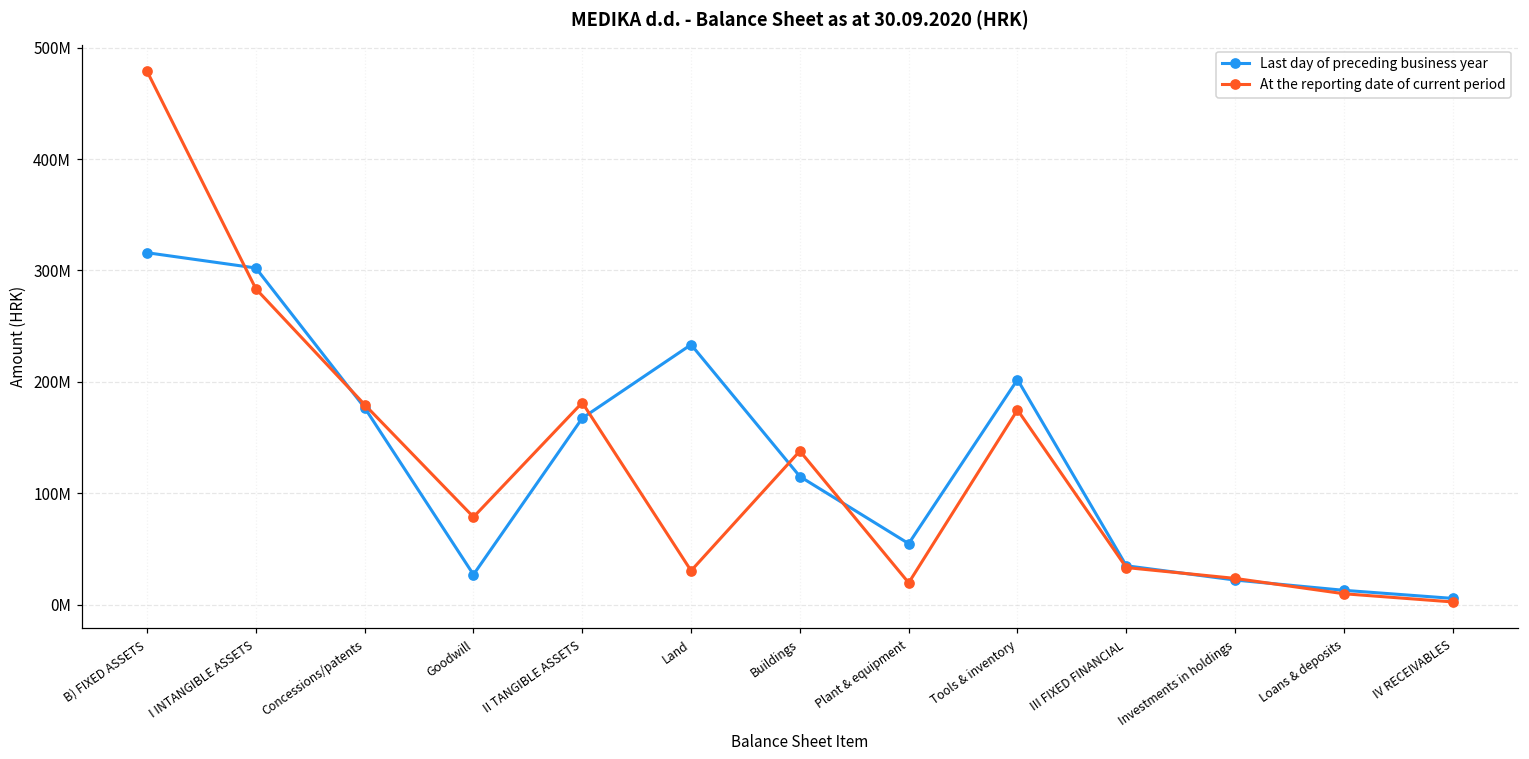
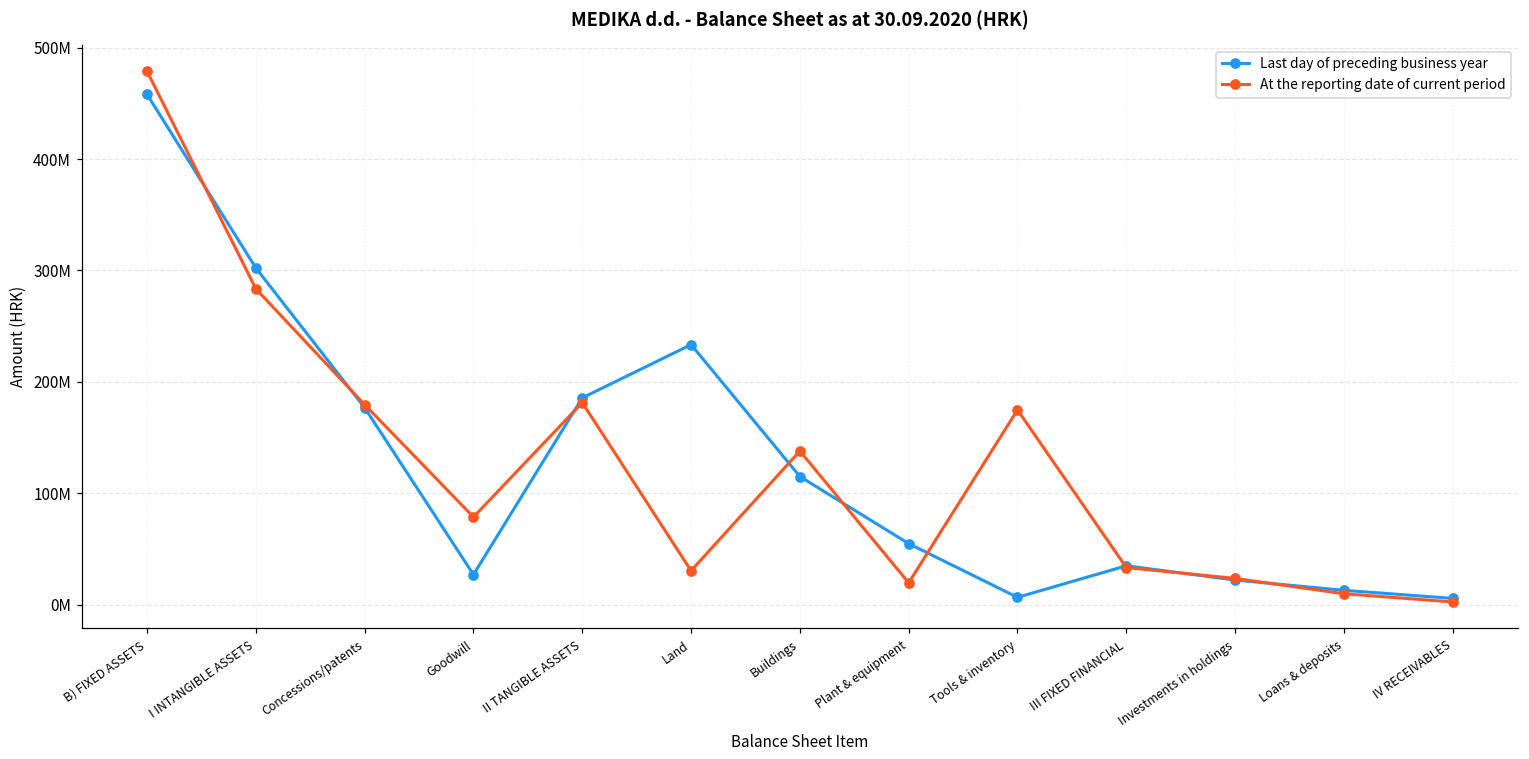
Last day of preceding business year, B) FIXED ASSETS: 316000000 -> 458000000
Last day of preceding business year, II TANGIBLE ASSETS: 167000000 -> 186000000
Last day of preceding business year, Tools & inventory: 202000000 -> 7000000
